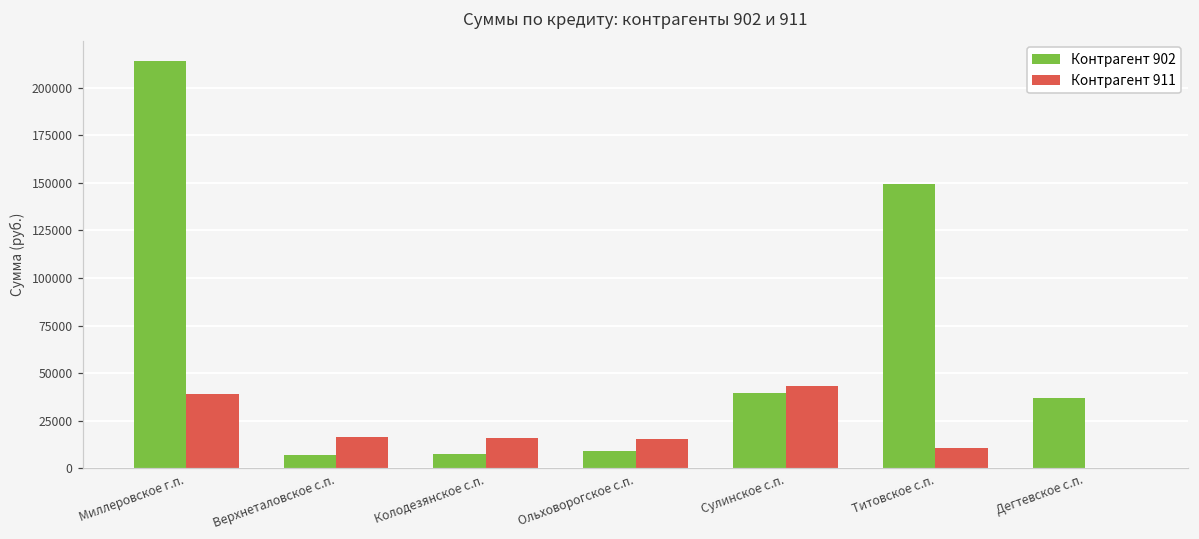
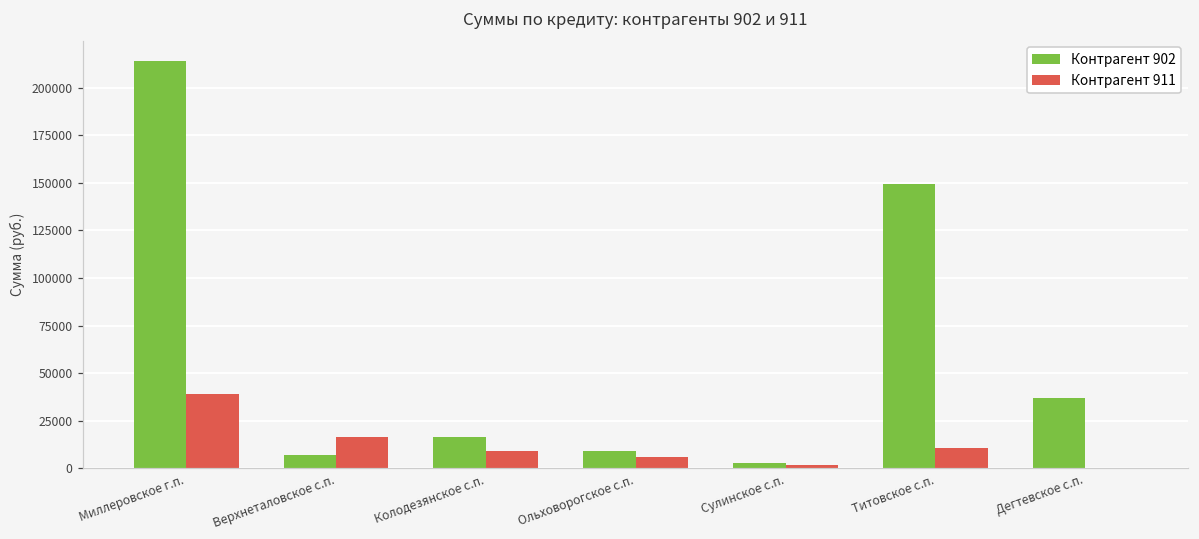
Контрагент 902, Колодезянское с.п.: 8000 -> 16000
Контрагент 911, Колодезянское с.п.: 16000 -> 9000
Контрагент 911, Ольховорогское с.п.: 15000 -> 6000
Контрагент 902, Сулинское с.п.: 40000 -> 3000
Контрагент 911, Сулинское с.п.: 43000 -> 2000
